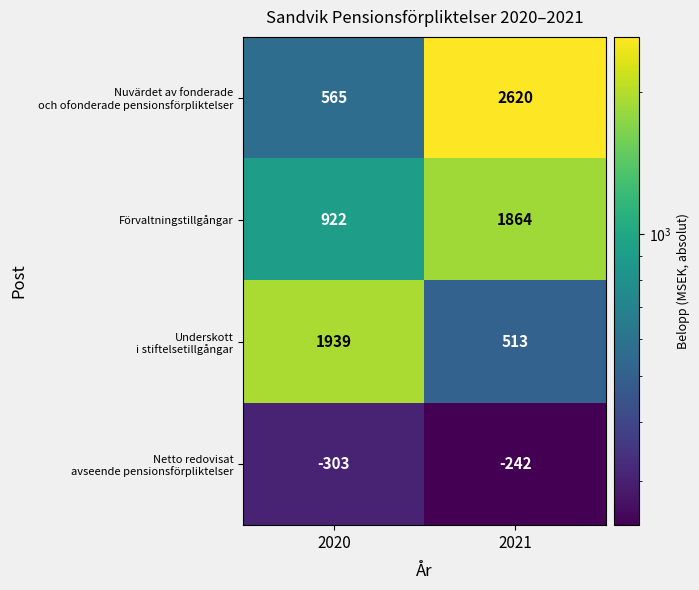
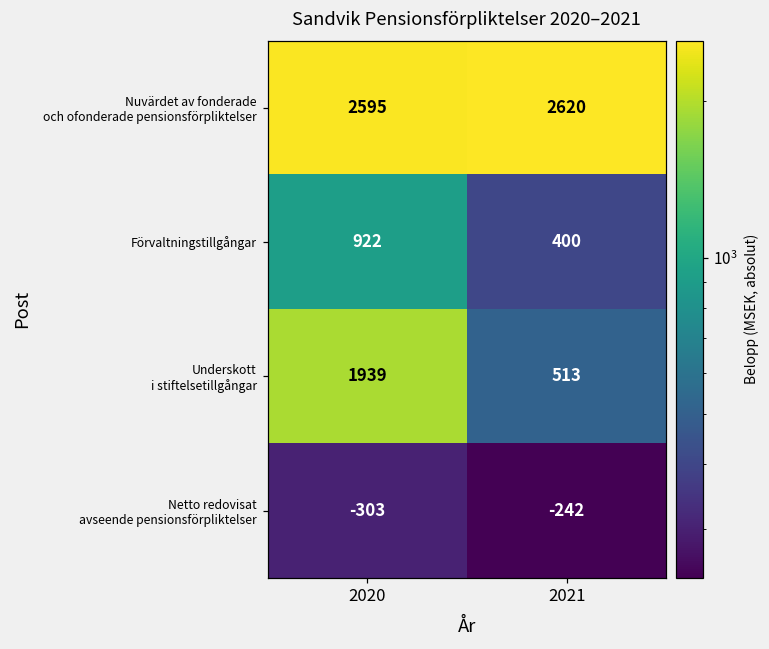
Nuvärdet av fonderade och ofonderade pensionsförpliktelser, 2020: 565 -> 2595
Förvaltningstillgångar, 2021: 1864 -> 400
